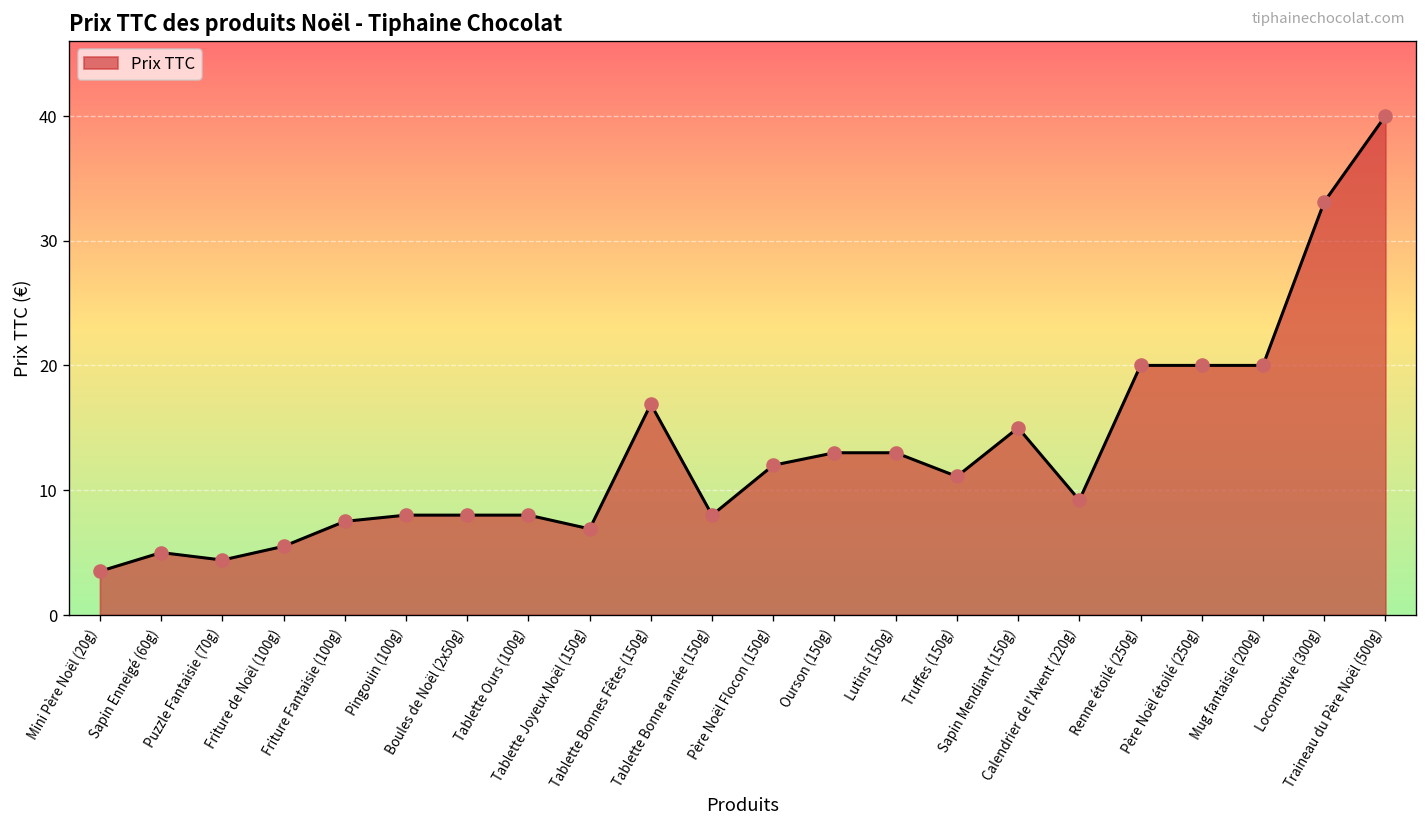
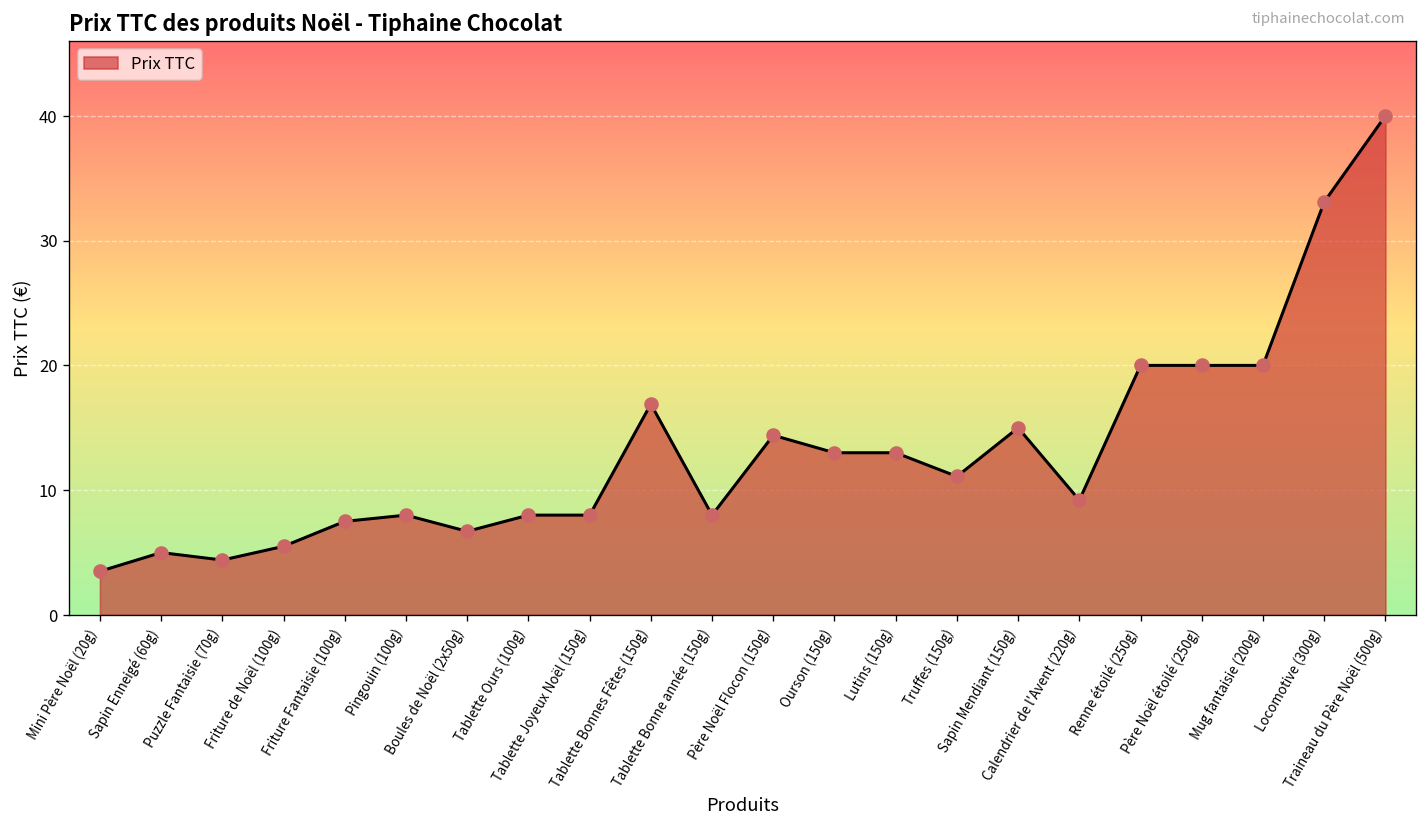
Boules de Noël (2x50g): 8.0 -> 6.7
Tablette Joyeux Noël (150g): 6.9 -> 8.0
Père Noël Flocon (150g): 12.0 -> 14.4
